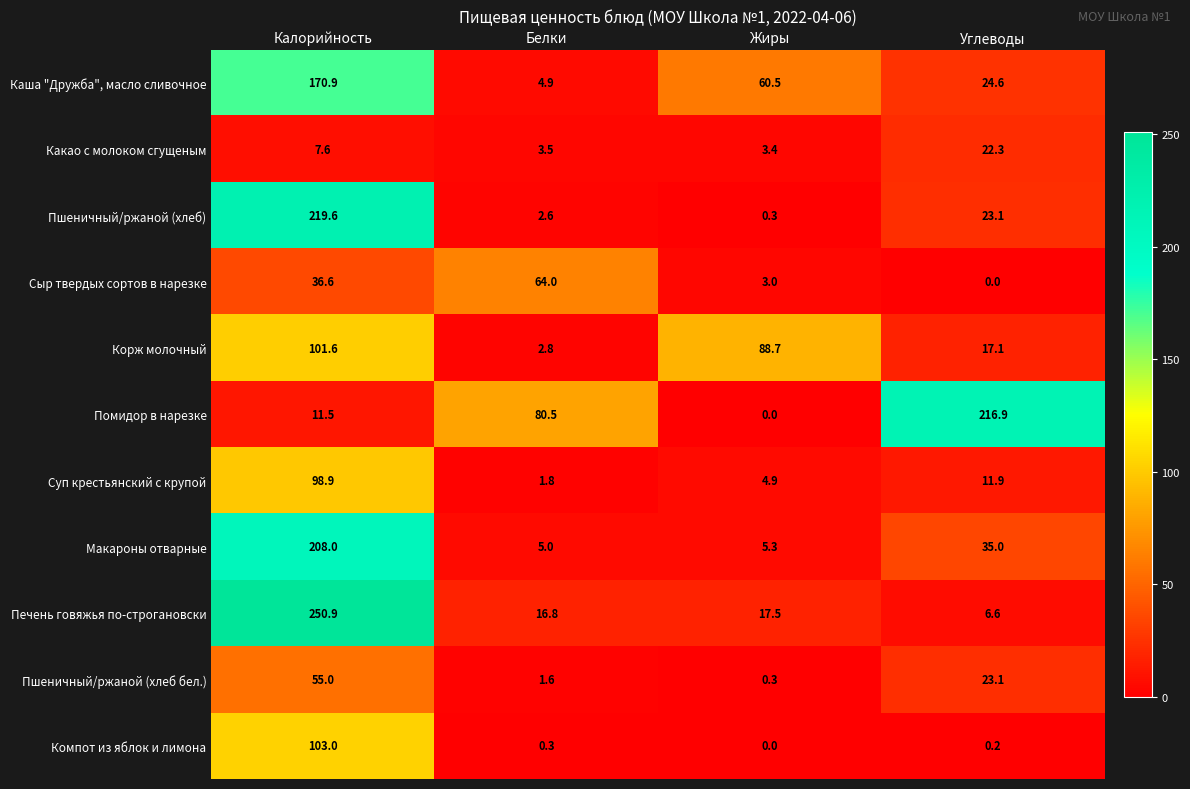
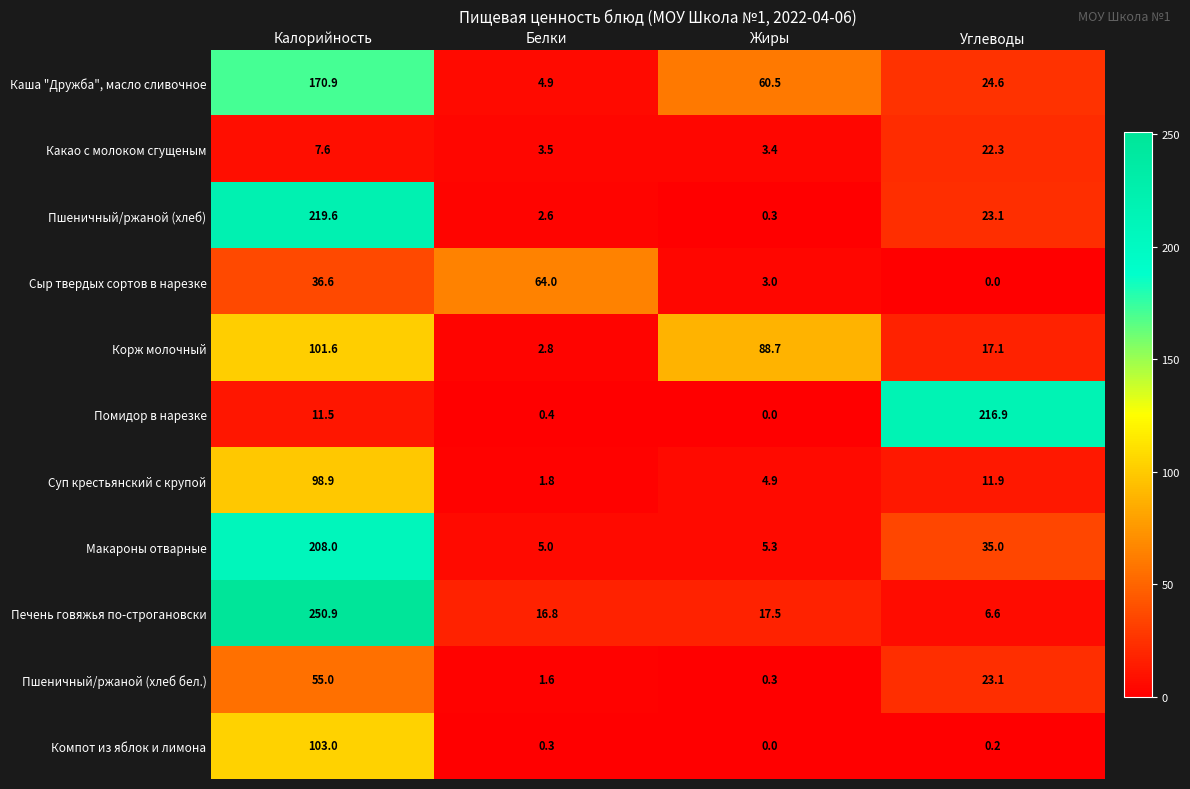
Помидор в нарезке, Белки: 80.5 -> 0.4
